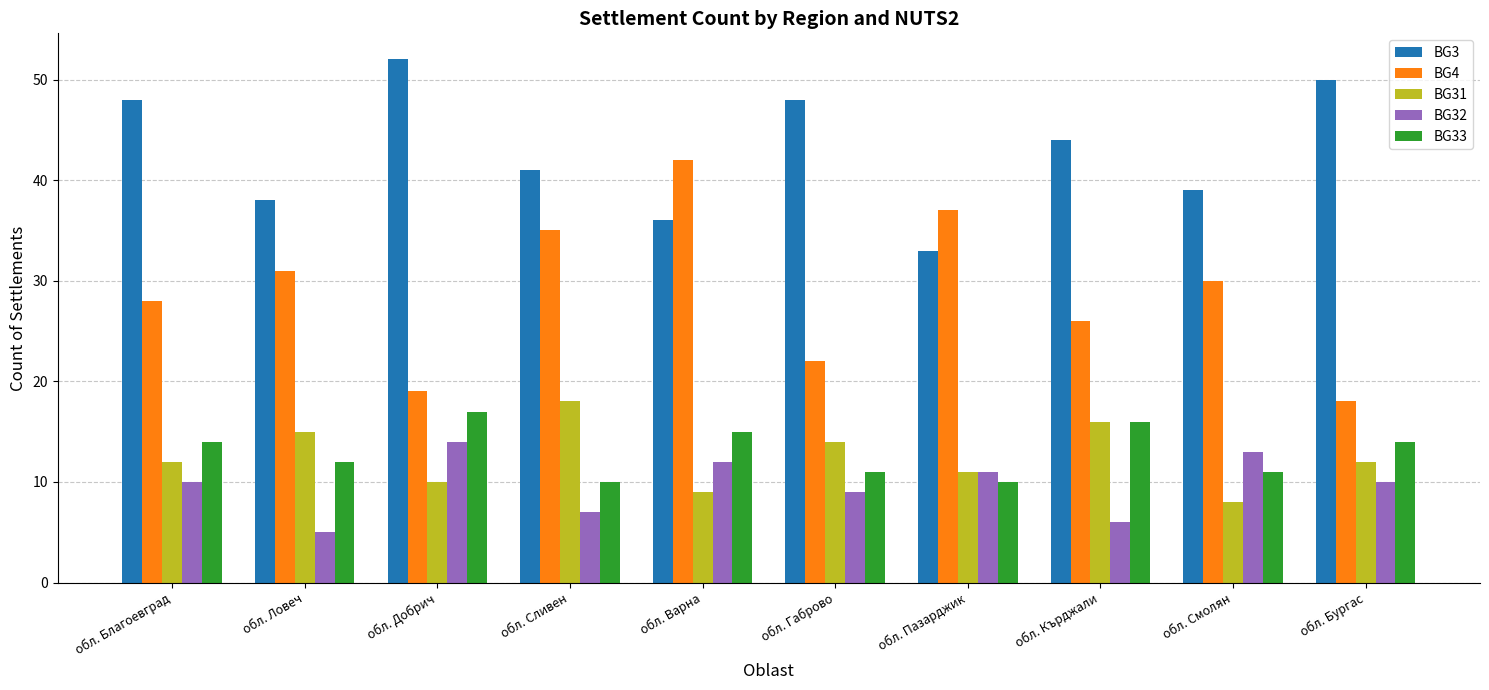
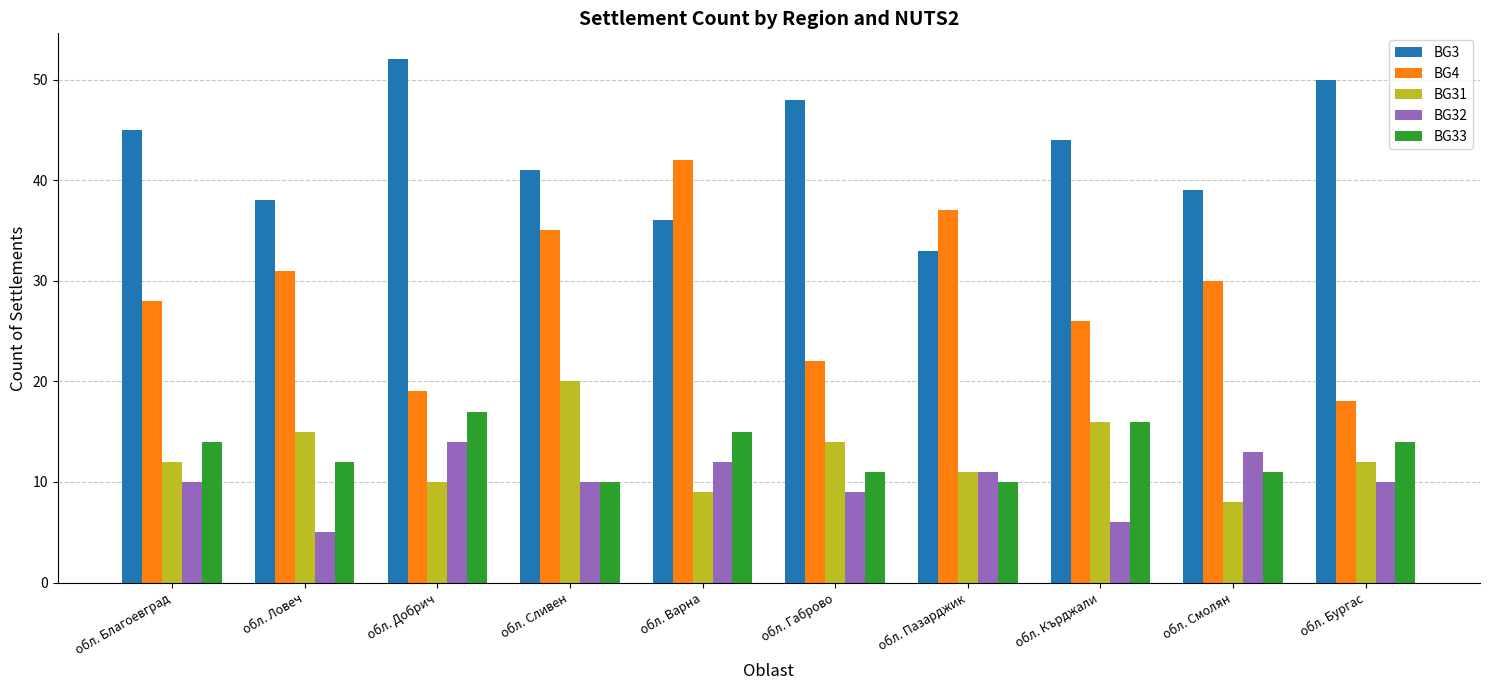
BG3, обл. Благоевград: 48 -> 45
BG31, обл. Сливен: 18 -> 20
BG32, обл. Сливен: 7 -> 10
